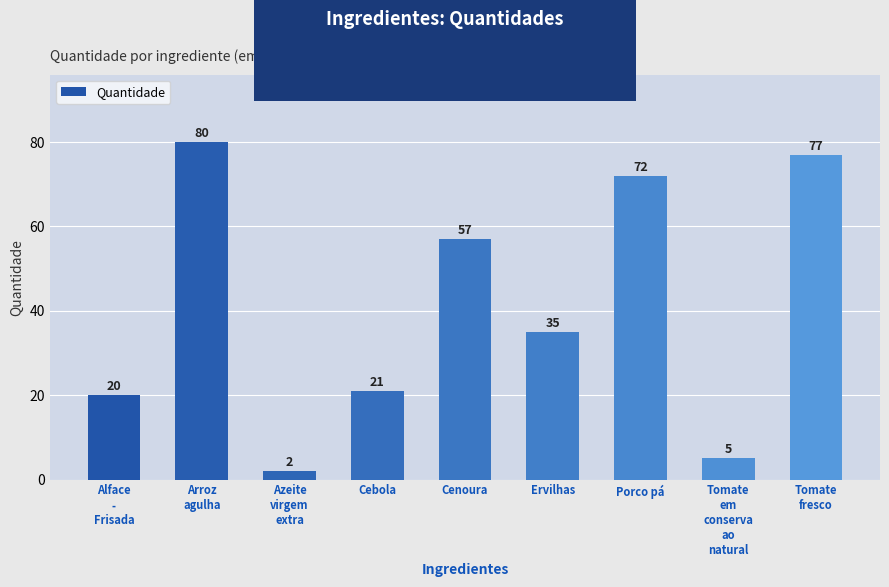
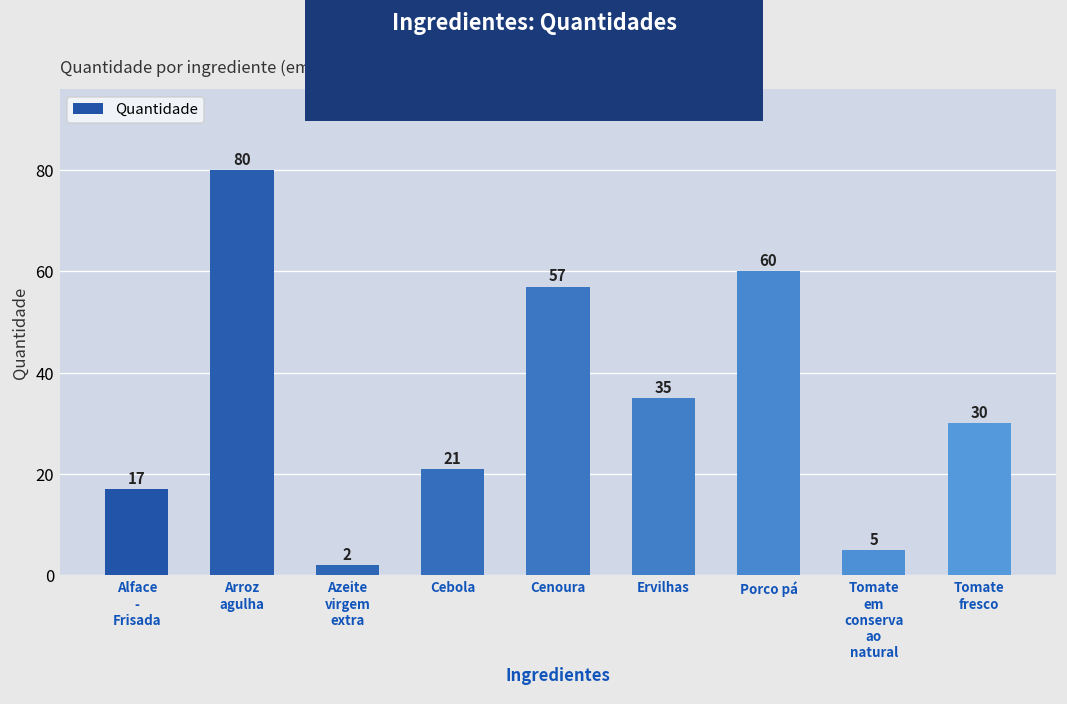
Alface - Frisada: 20 -> 17
Porco pá: 72 -> 60
Tomate fresco: 77 -> 30
